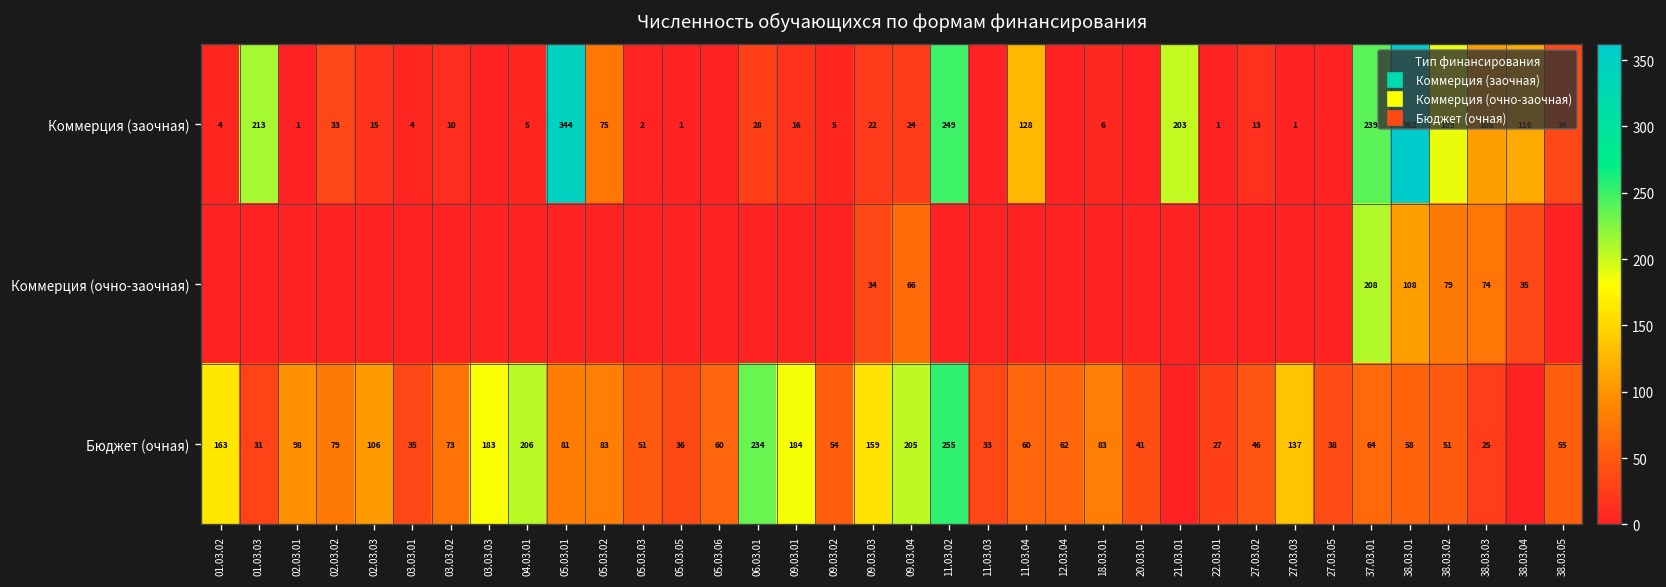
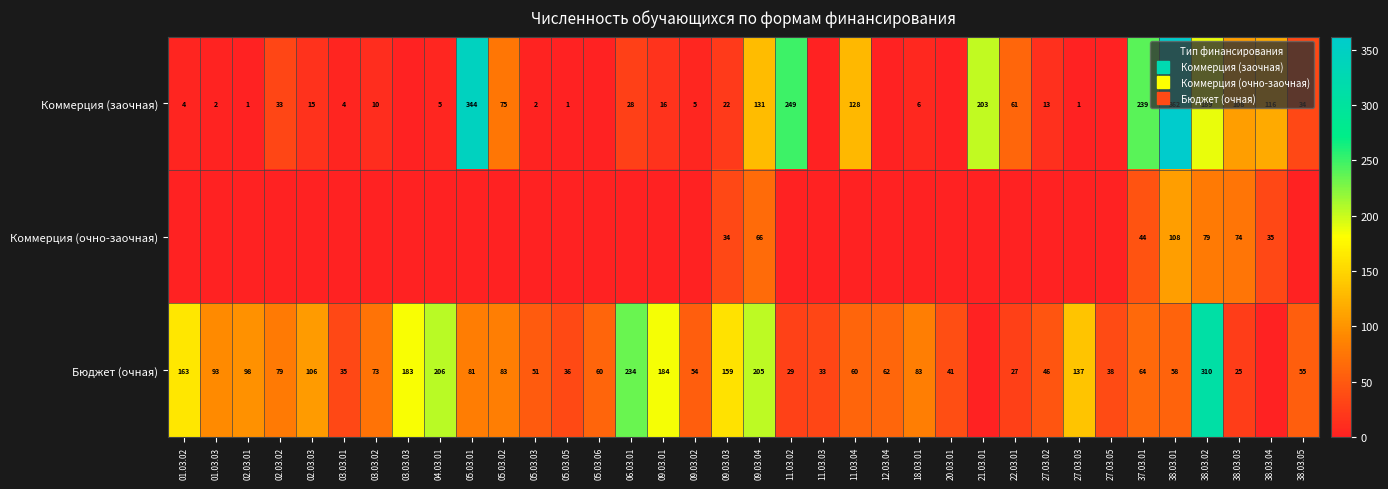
Коммерция (заочная), 01.03.03: 213 -> 2
Коммерция (заочная), 09.03.04: 24 -> 131
Коммерция (заочная), 22.03.01: 1 -> 61
Коммерция (очно-заочная), 37.03.01: 208 -> 44
Бюджет (очная), 01.03.03: 31 -> 93
Бюджет (очная), 11.03.02: 255 -> 29
Бюджет (очная), 38.03.02: 51 -> 310
